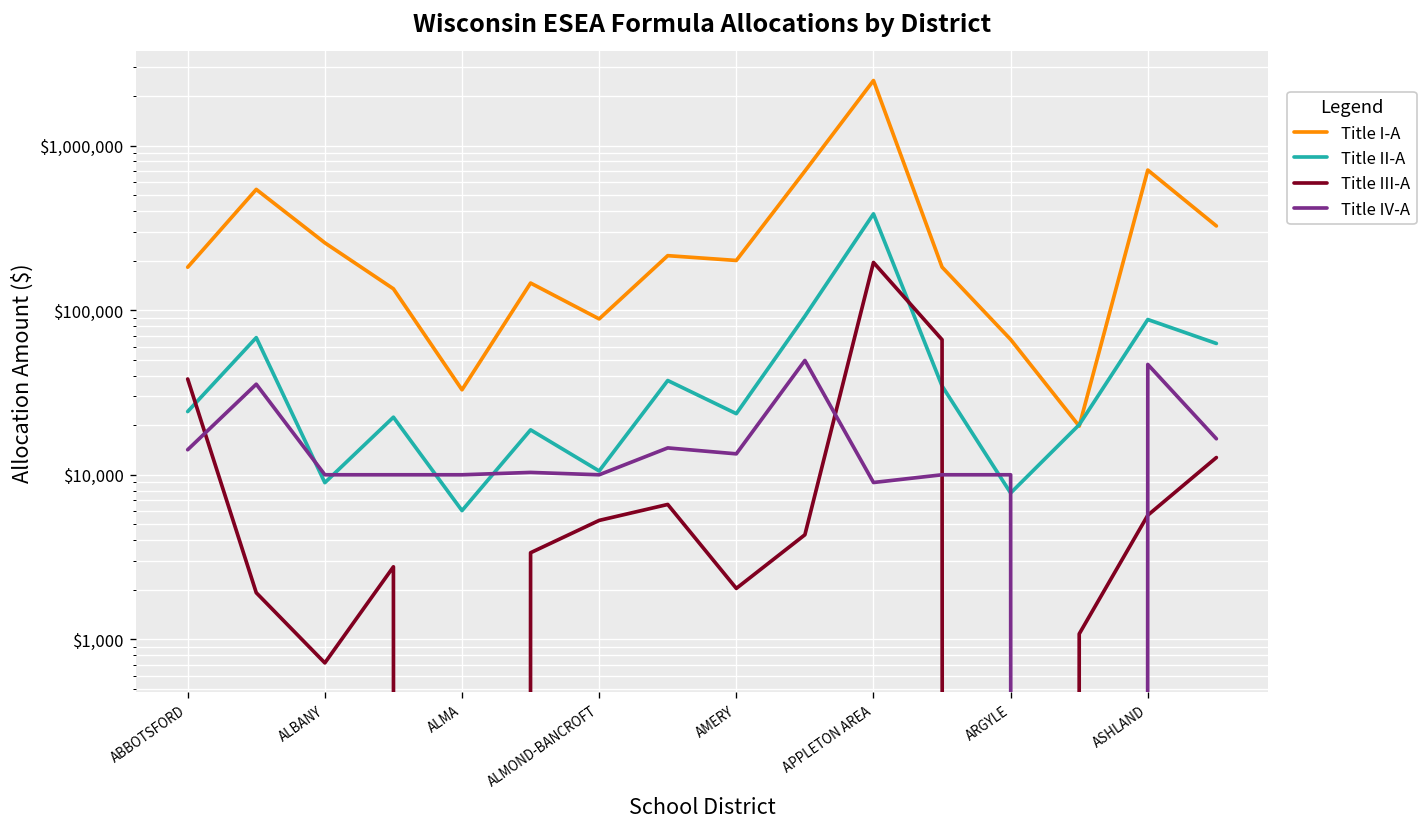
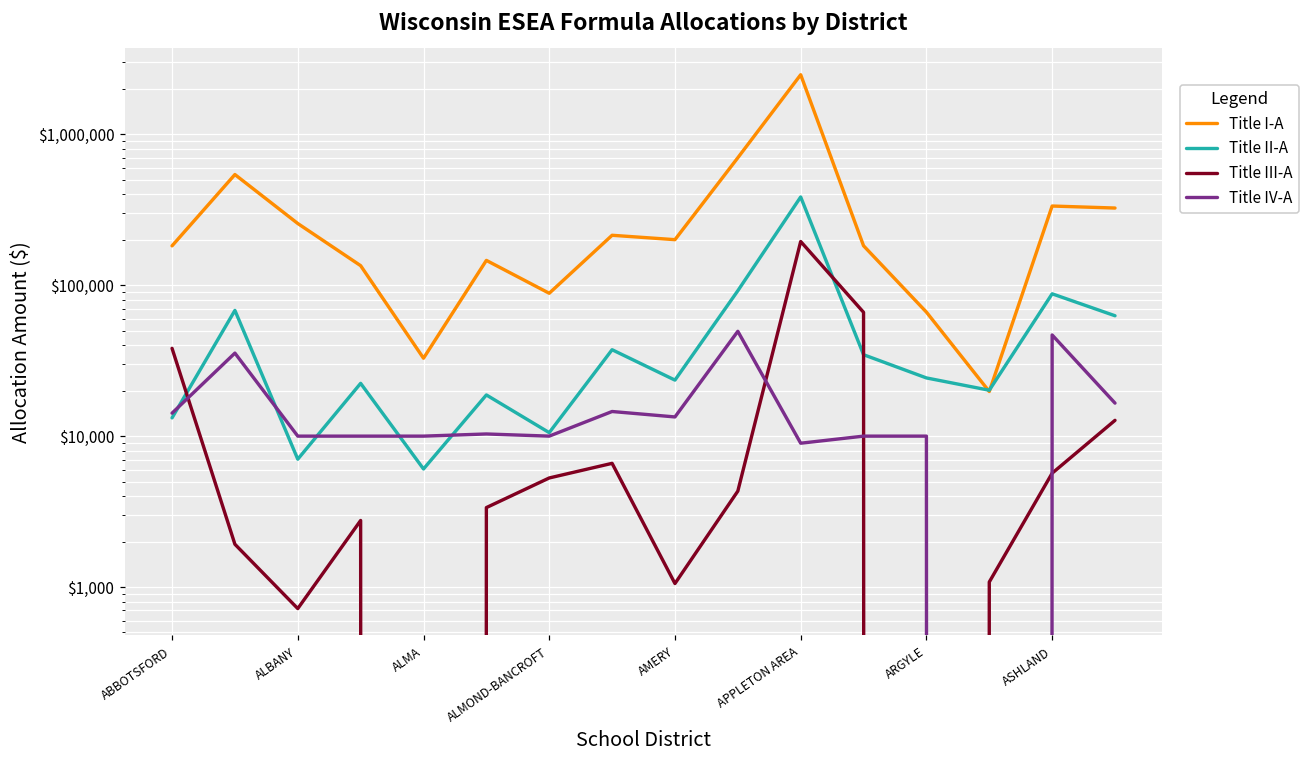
Title II-A, ABBOTSFORD: $24,000 -> $13,000
Title II-A, ALBANY: $9,000 -> $7,000
Title III-A, AMERY: $2,000 -> $1,100
Title II-A, ARGYLE: $8,000 -> $24,000
Title I-A, ASHLAND: $700,000 -> $330,000
